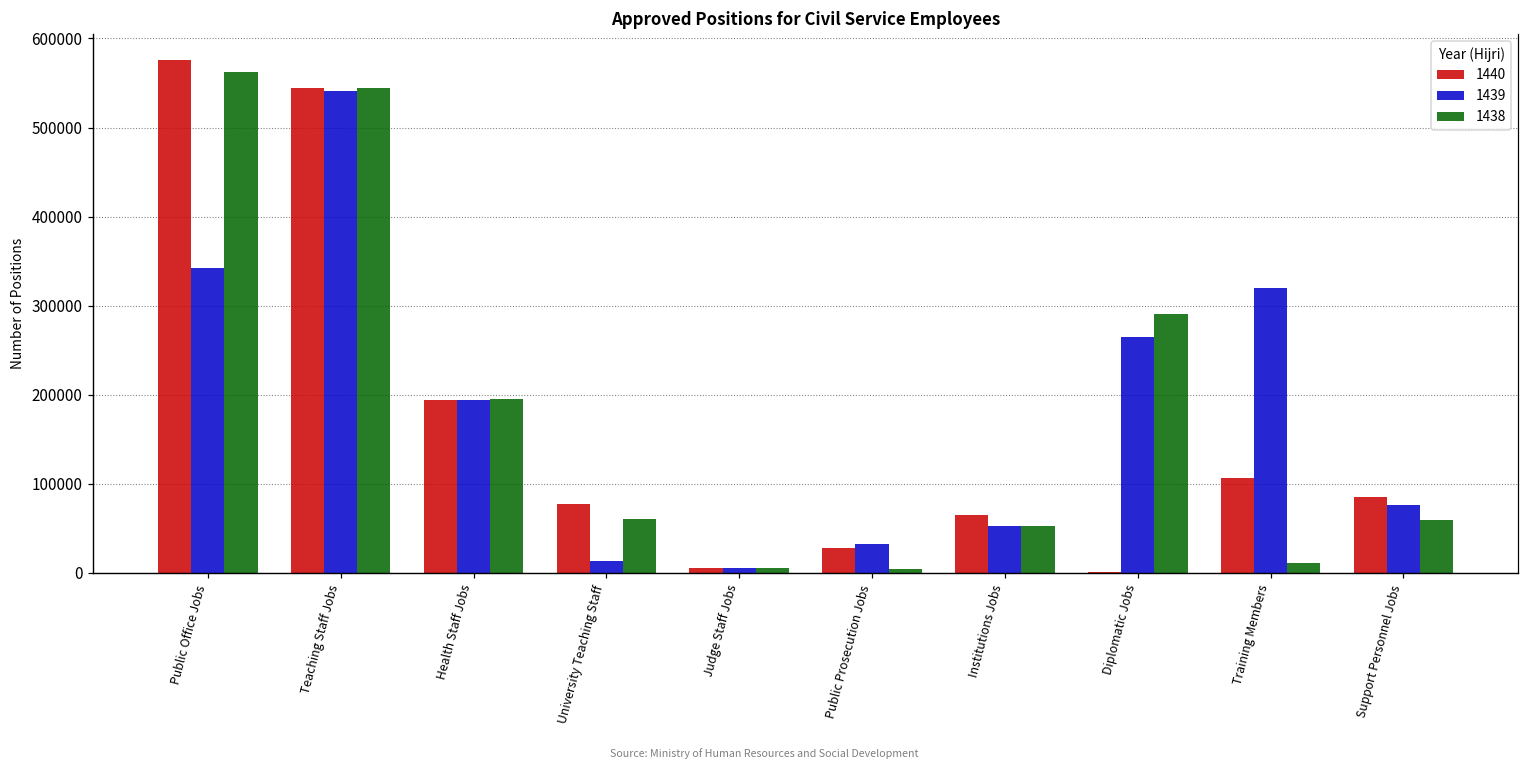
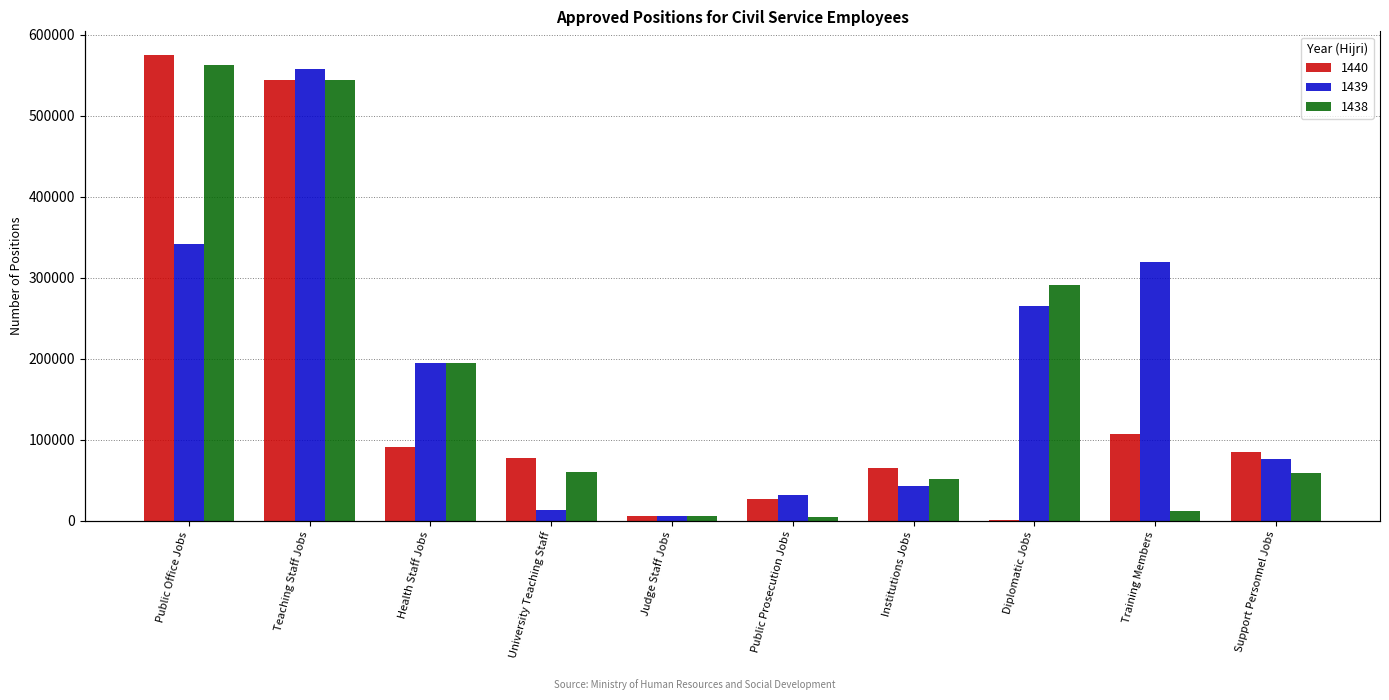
1439, Teaching Staff Jobs: 540000 -> 560000
1440, Health Staff Jobs: 190000 -> 90000
1439, Institutions Jobs: 50000 -> 40000
